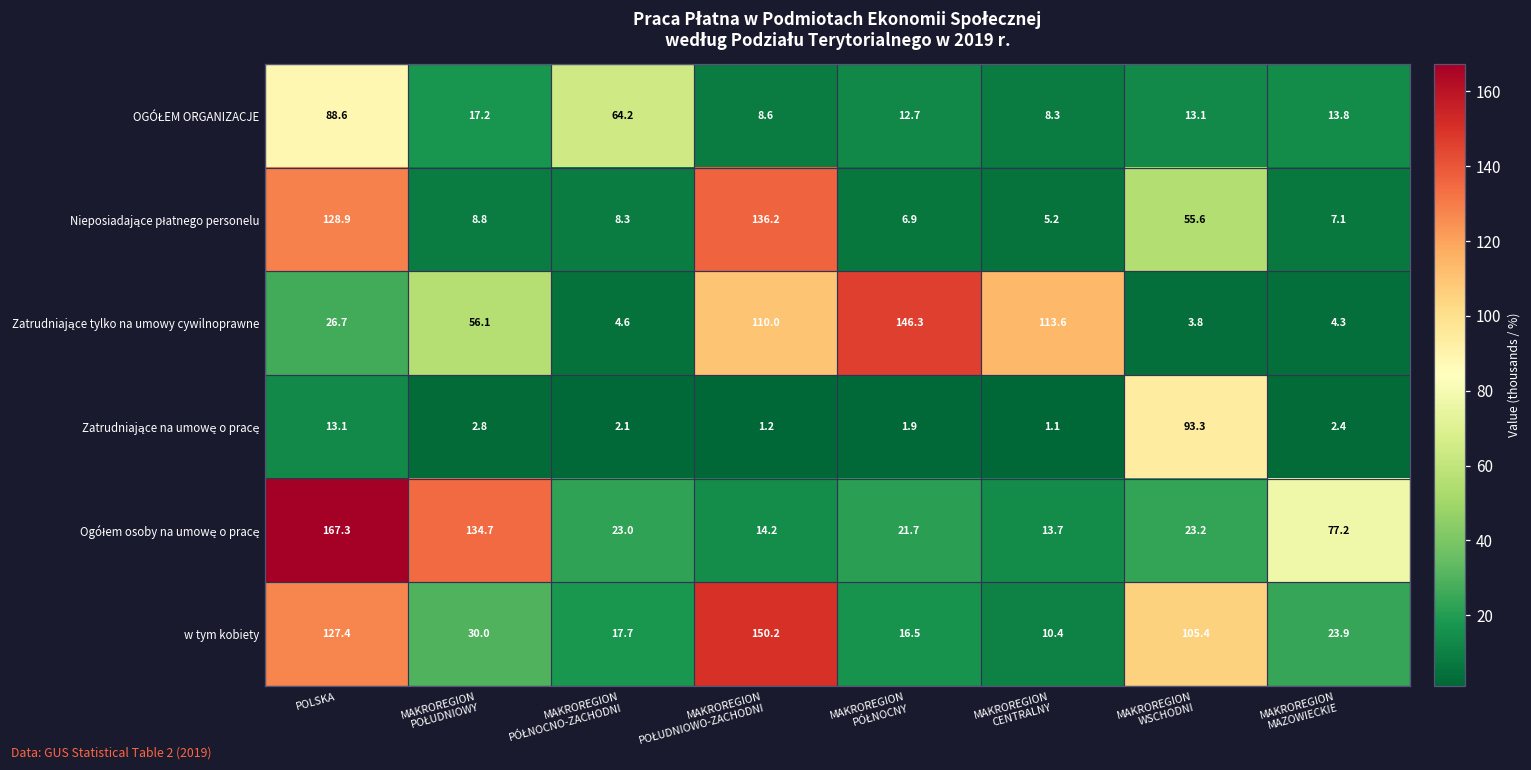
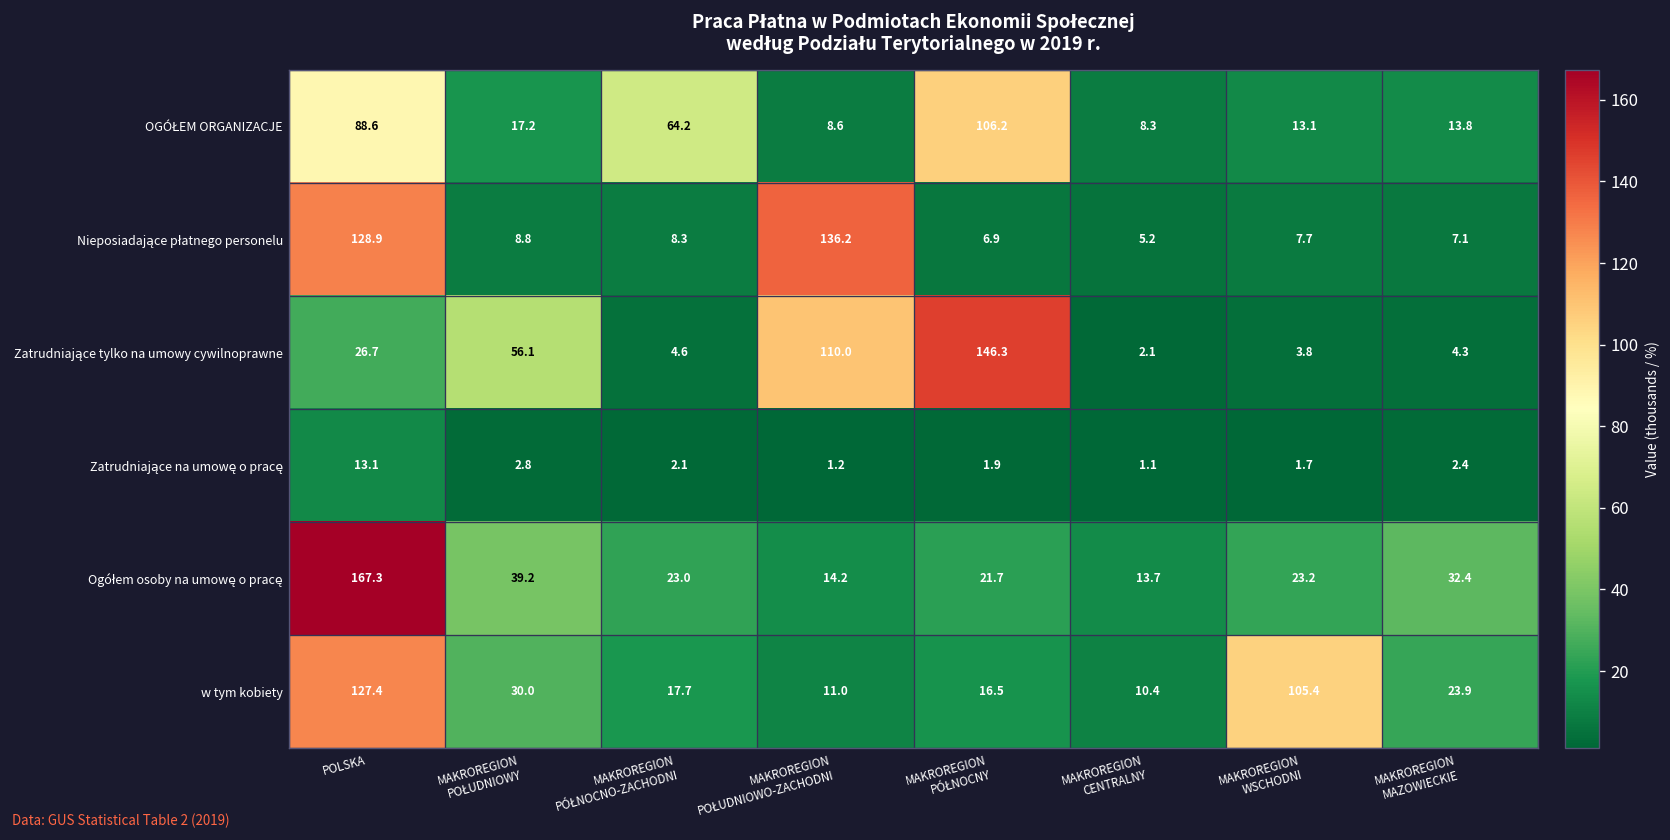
OGÓŁEM ORGANIZACJE, MAKROREGION PÓŁNOCNY: 12.7 -> 106.2
Nieposiadające płatnego personelu, MAKROREGION WSCHODNI: 55.6 -> 7.7
Zatrudniające tylko na umowy cywilnoprawne, MAKROREGION CENTRALNY: 113.6 -> 2.1
Zatrudniające na umowę o pracę, MAKROREGION WSCHODNI: 93.3 -> 1.7
Ogółem osoby na umowę o pracę, MAKROREGION POŁUDNIOWY: 134.7 -> 39.2
Ogółem osoby na umowę o pracę, MAKROREGION MAZOWIECKIE: 77.2 -> 32.4
w tym kobiety, MAKROREGION POŁUDNIOWO-ZACHODNI: 150.2 -> 11.0
